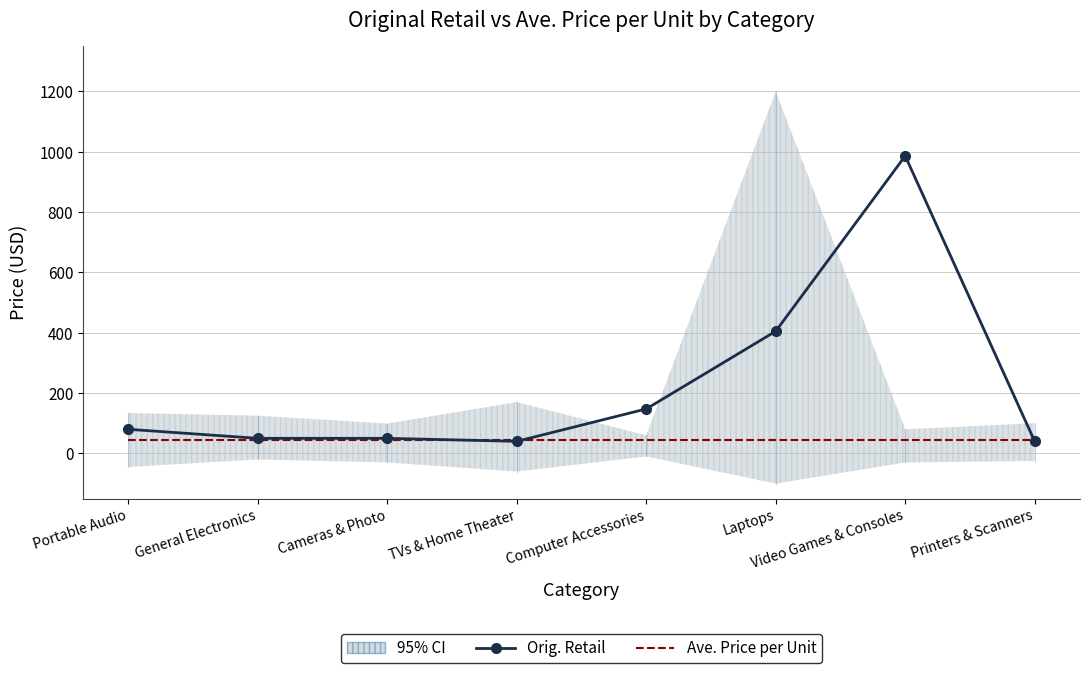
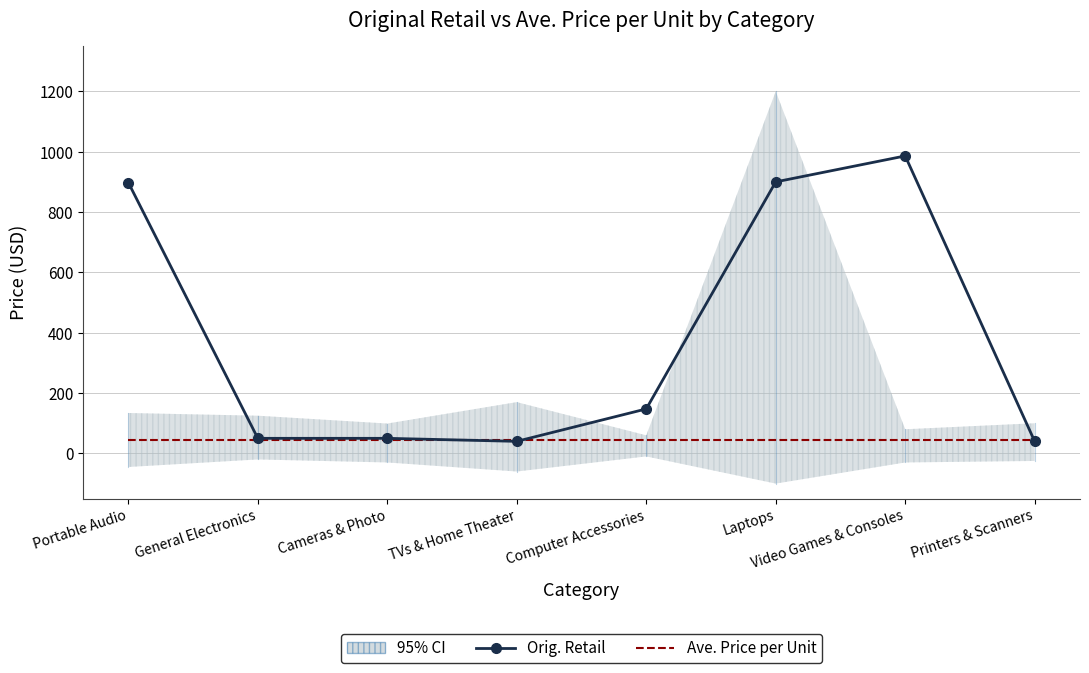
Orig. Retail, Portable Audio: 80 -> 900
Orig. Retail, Laptops: 410 -> 900
